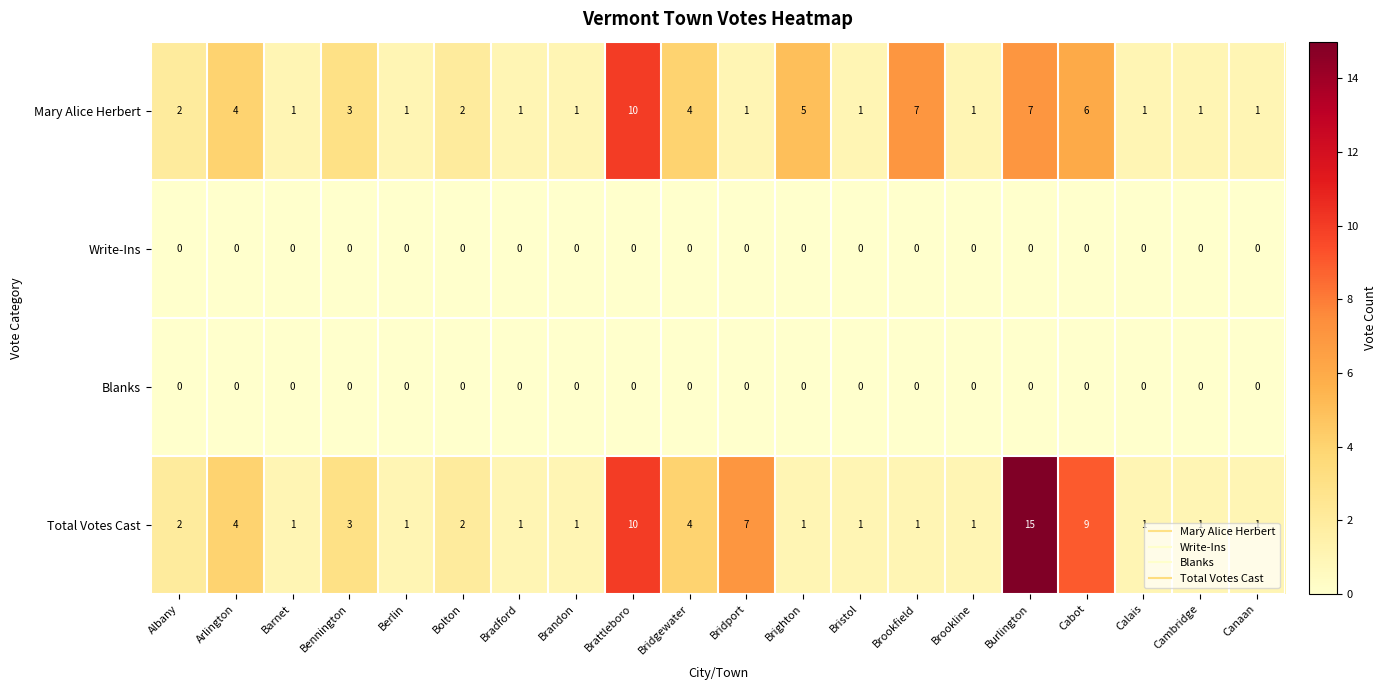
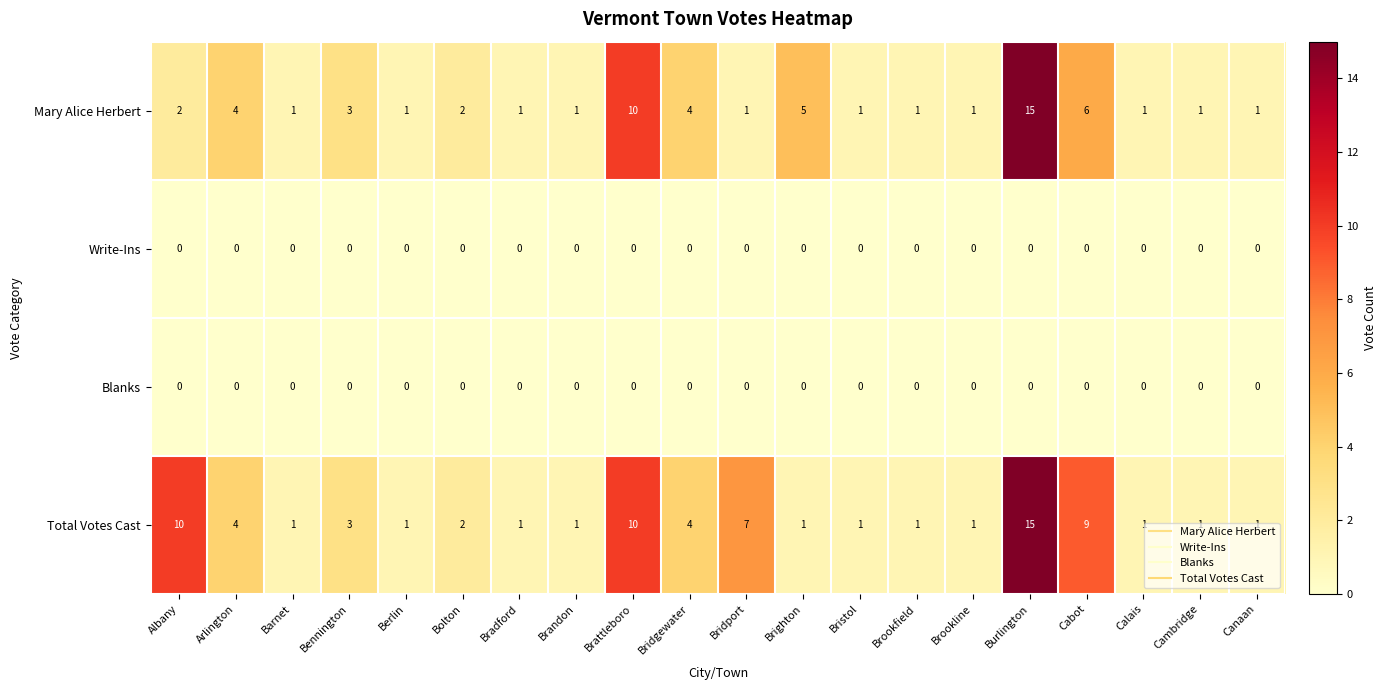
Mary Alice Herbert, Brookfield: 7 -> 1
Mary Alice Herbert, Burlington: 7 -> 15
Total Votes Cast, Albany: 2 -> 10
